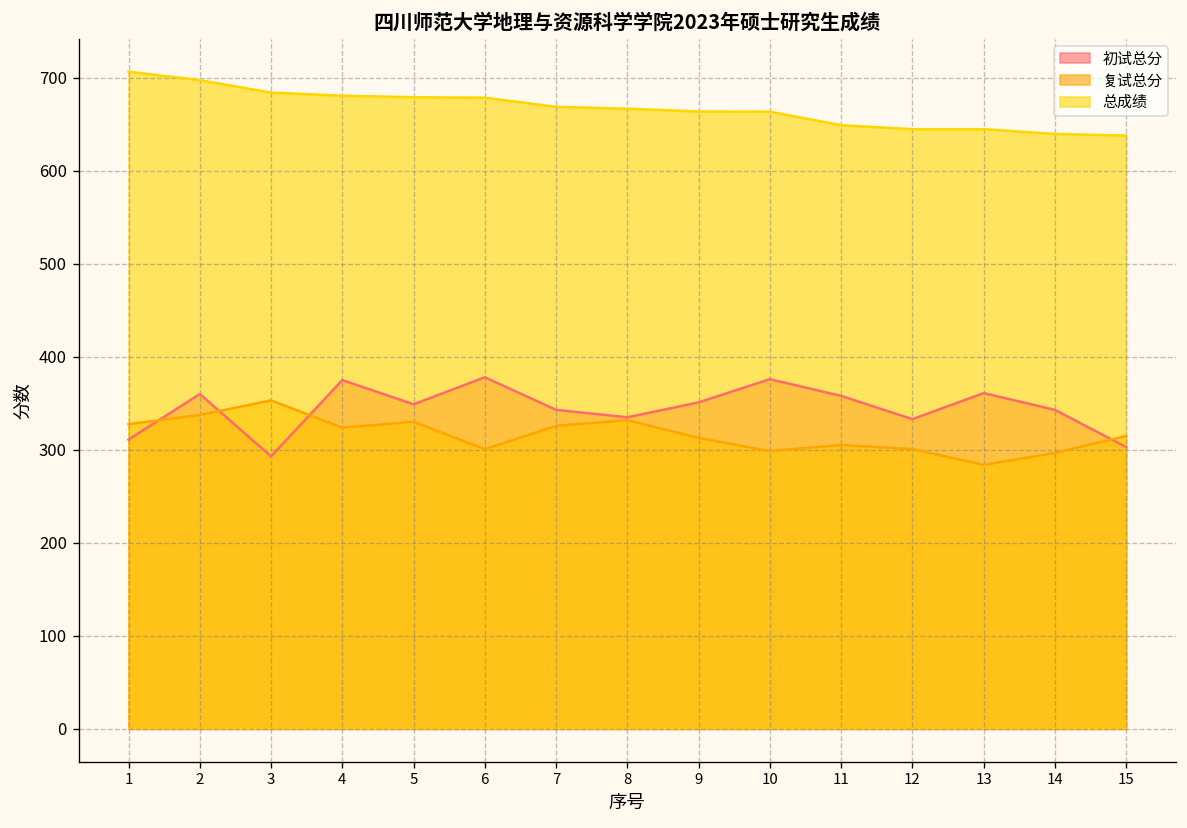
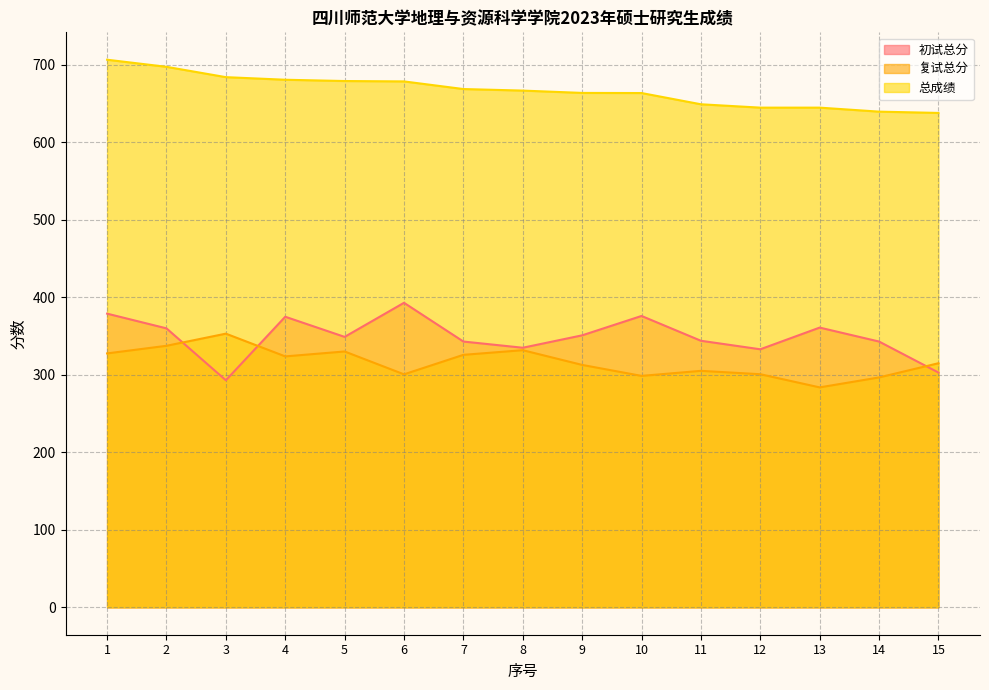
初试总分, 1: 310 -> 380
初试总分, 6: 380 -> 390
初试总分, 11: 360 -> 340
